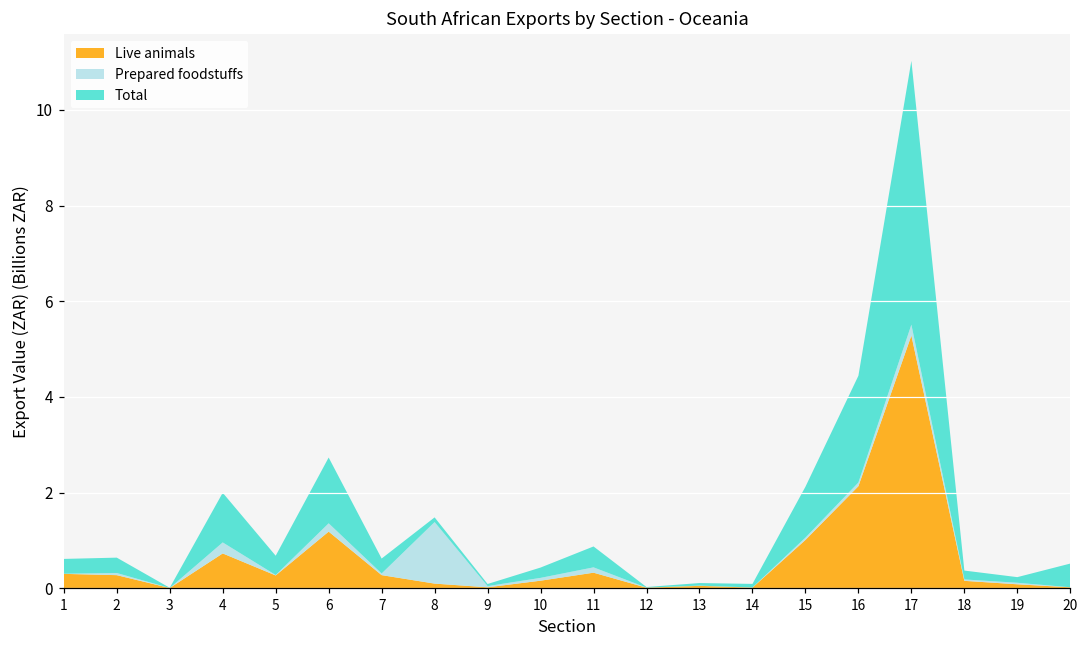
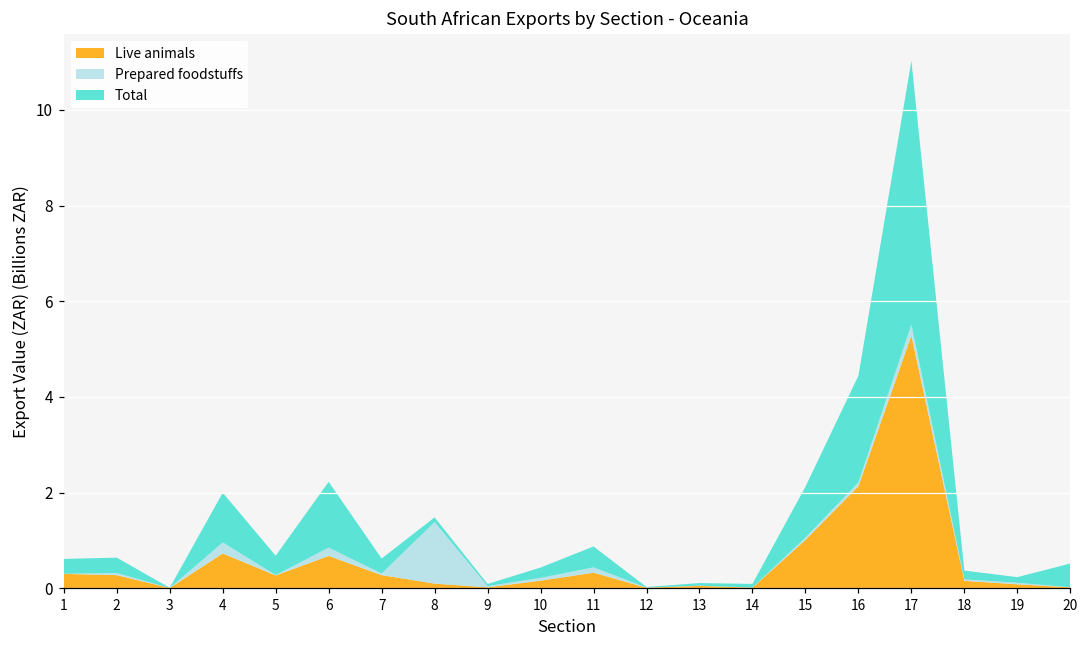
Live animals, 6: 1.2 -> 0.7
